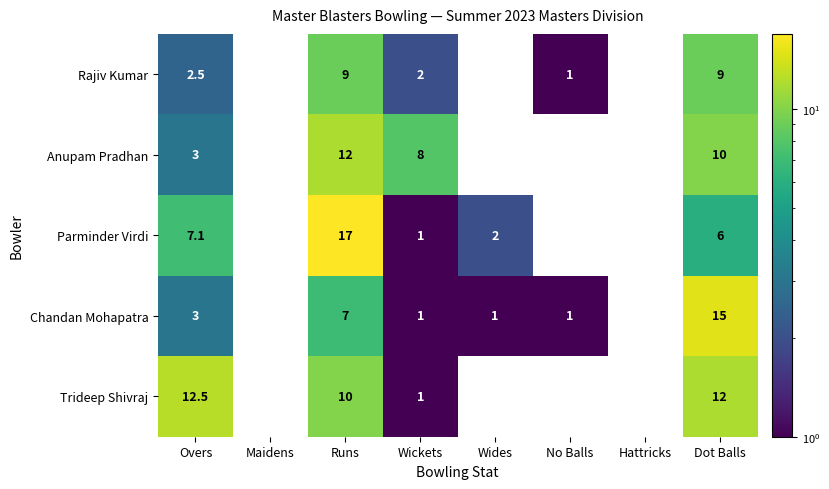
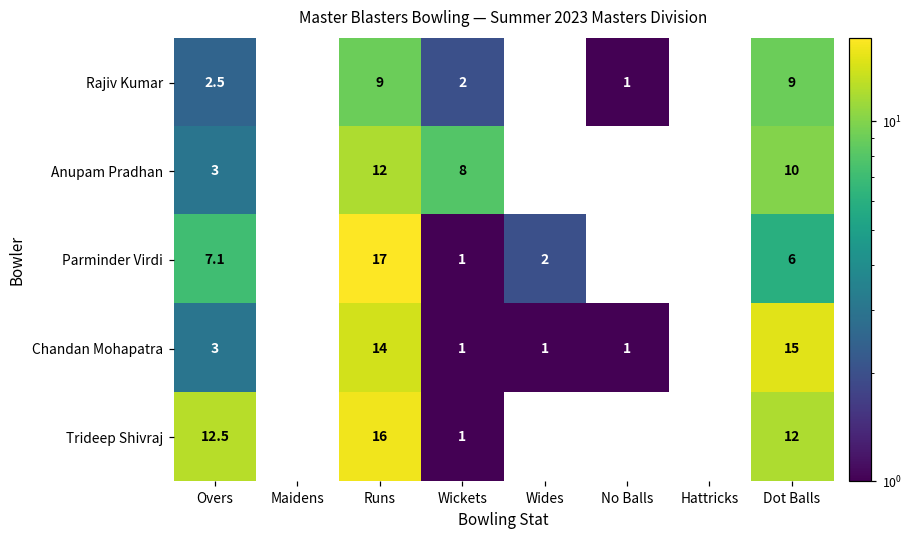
Chandan Mohapatra, Runs: 7 -> 14
Trideep Shivraj, Runs: 10 -> 16
